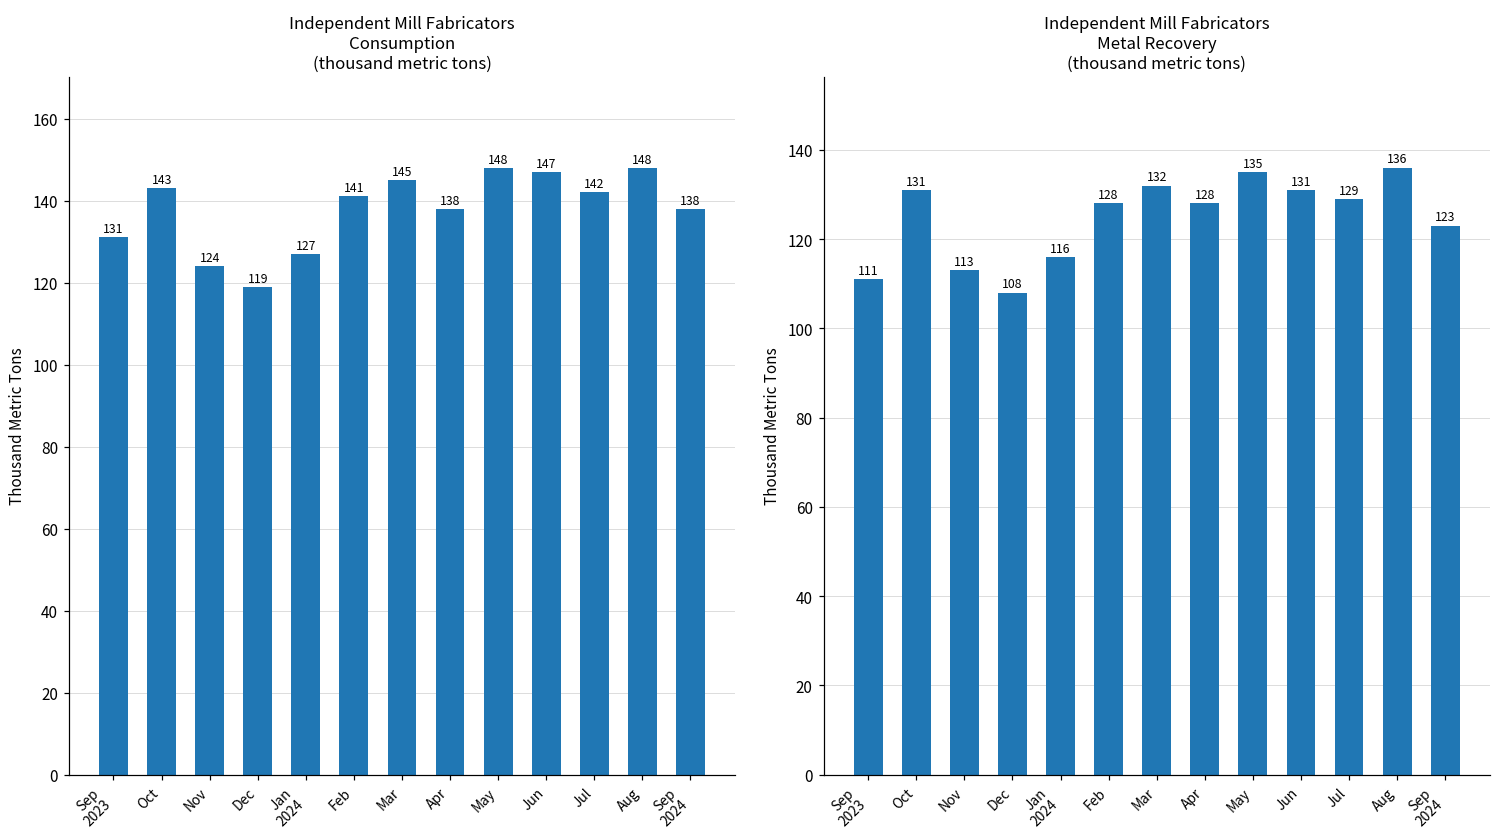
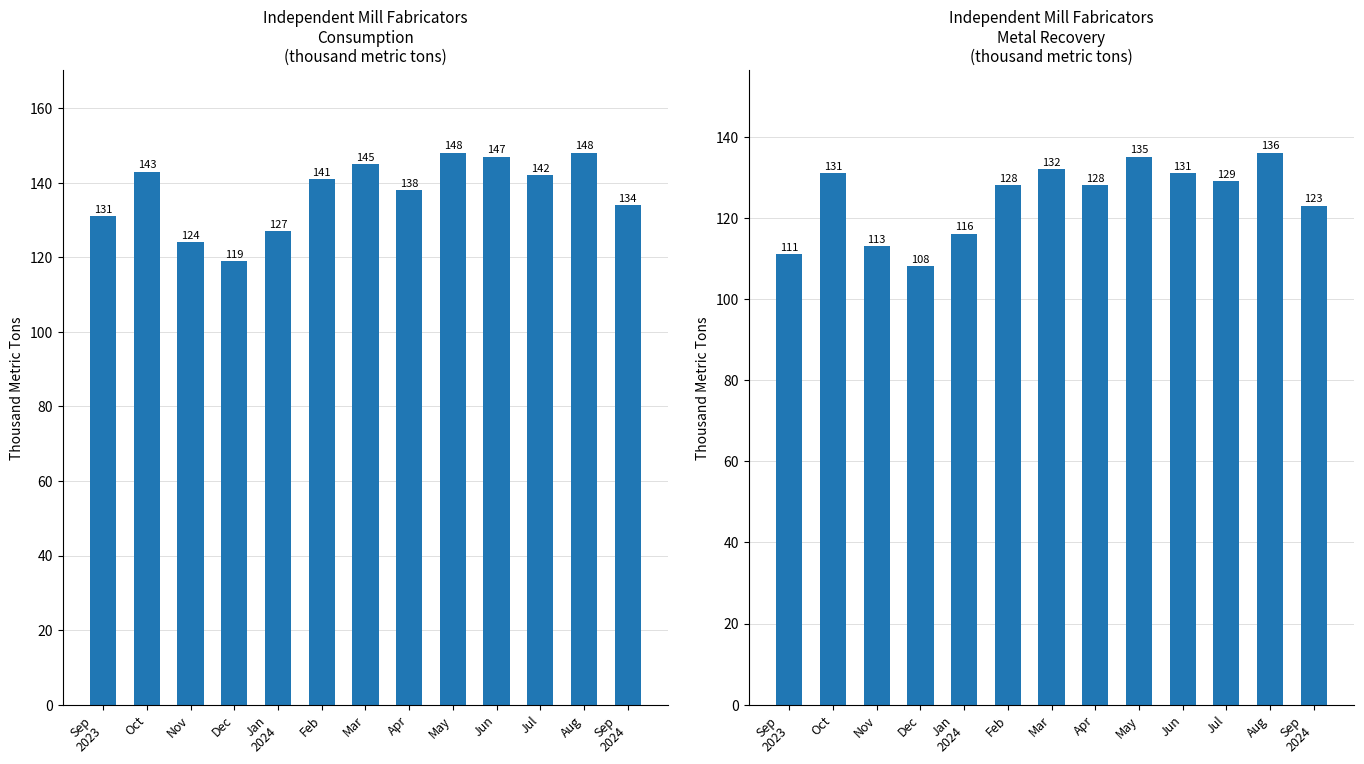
Independent Mill Fabricators Consumption (thousand metric tons), Sep 2024: 138 -> 134
